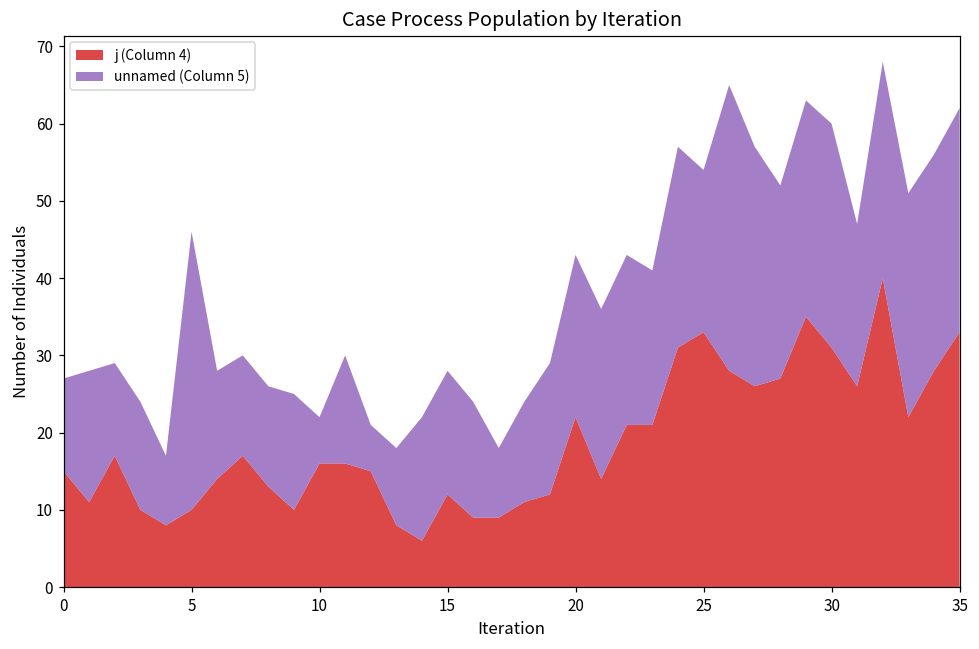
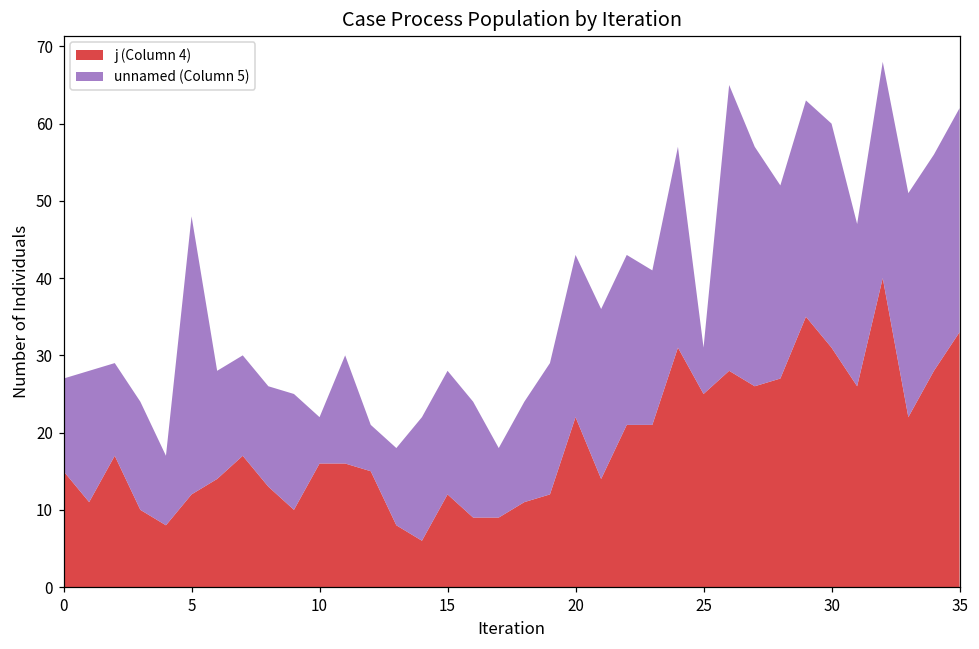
j (Column 4), 5: 10 -> 12
j (Column 4), 25: 33 -> 25
unnamed (Column 5), 25: 21 -> 6
